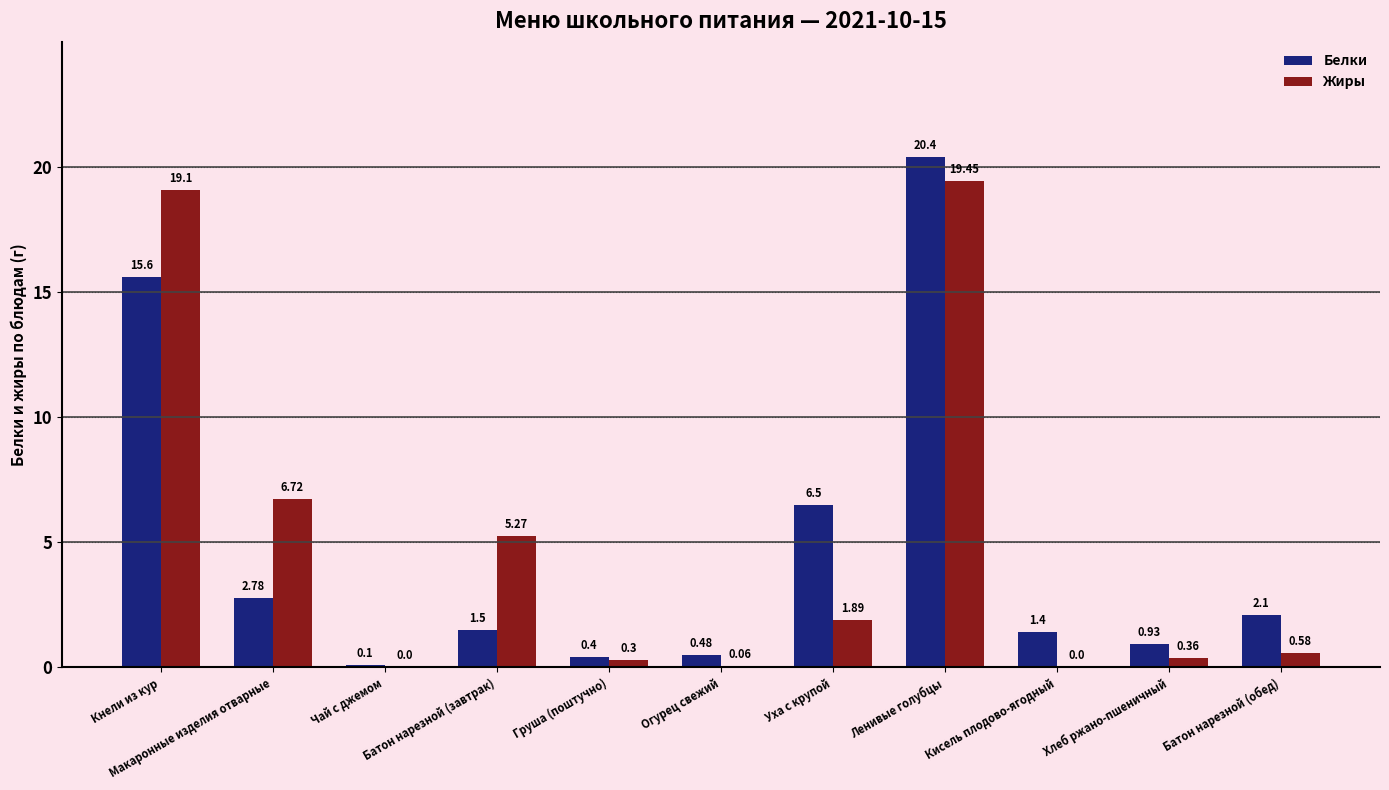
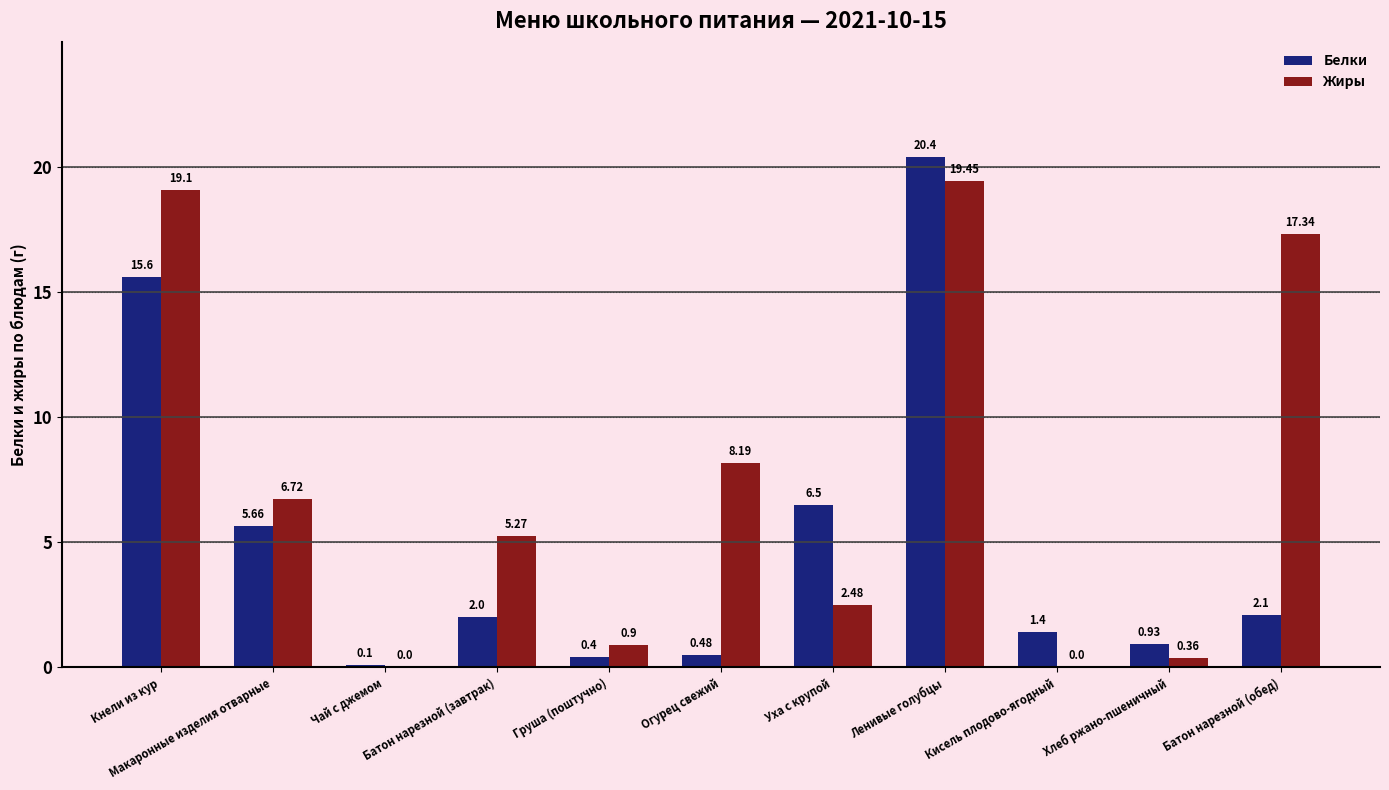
Белки, Макаронные изделия отварные: 2.78 -> 5.66
Белки, Батон нарезной (завтрак): 1.5 -> 2.0
Жиры, Груша (поштучно): 0.3 -> 0.9
Жиры, Огурец свежий: 0.06 -> 8.19
Жиры, Уха с крупой: 1.89 -> 2.48
Жиры, Батон нарезной (обед): 0.58 -> 17.34
